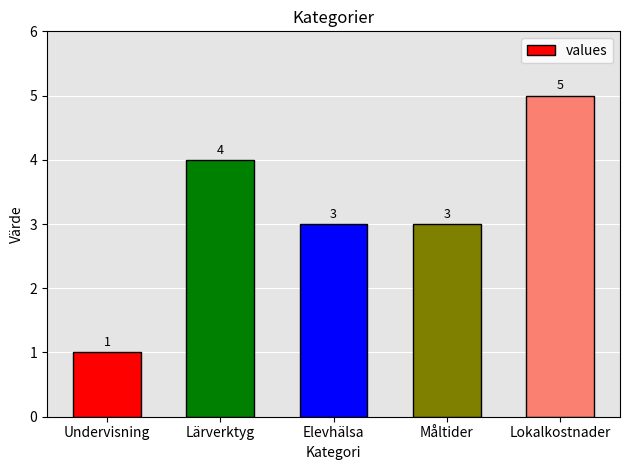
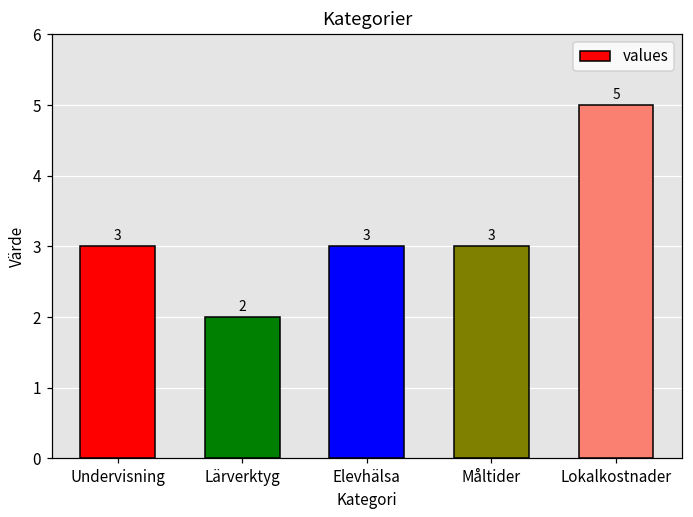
Undervisning: 1 -> 3
Lärverktyg: 4 -> 2
